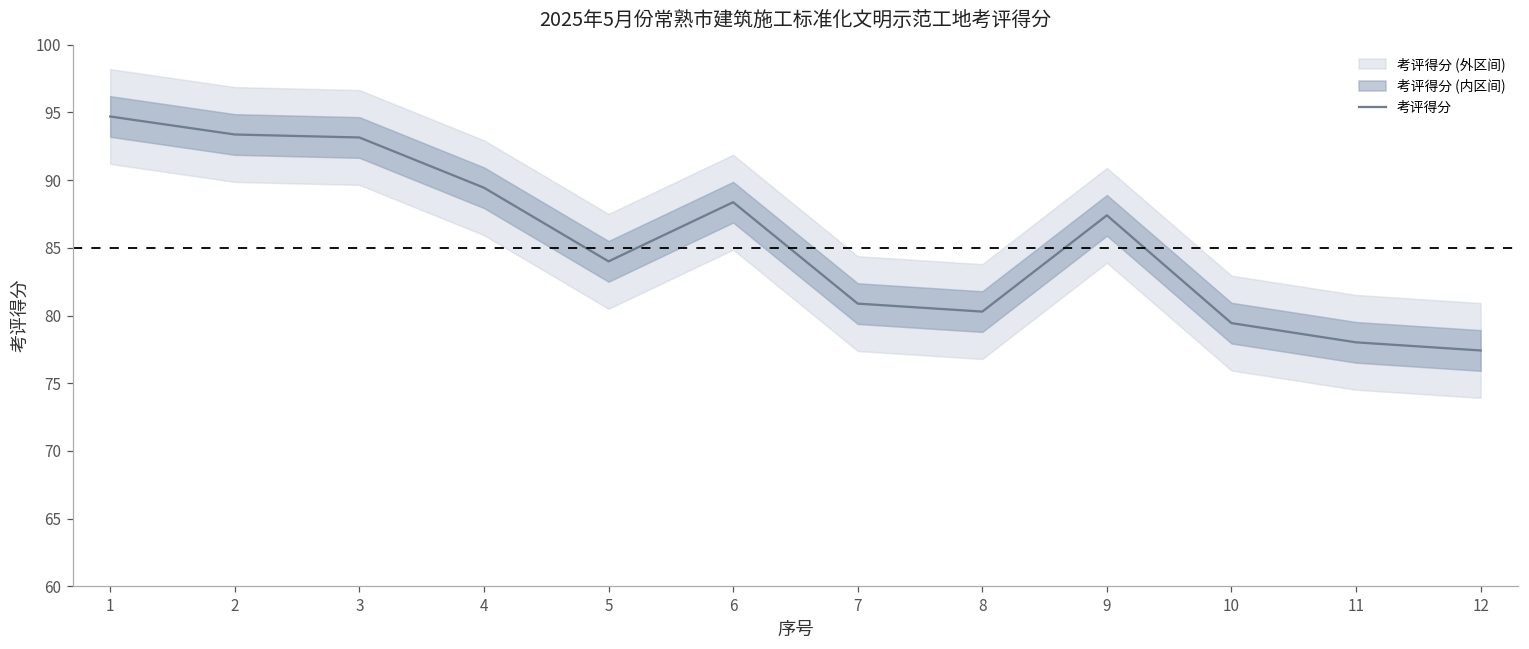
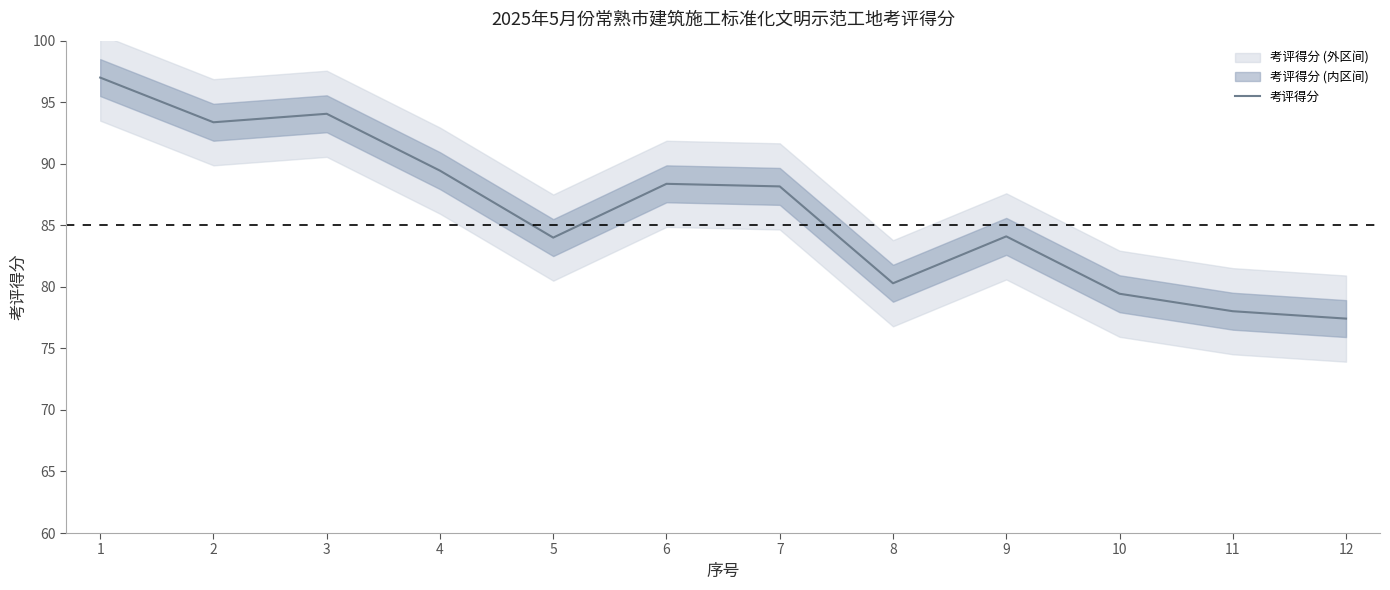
考评得分, 1: 94.7 -> 97.0
考评得分, 3: 93.2 -> 94.1
考评得分, 7: 80.9 -> 88.2
考评得分, 9: 87.4 -> 84.1
